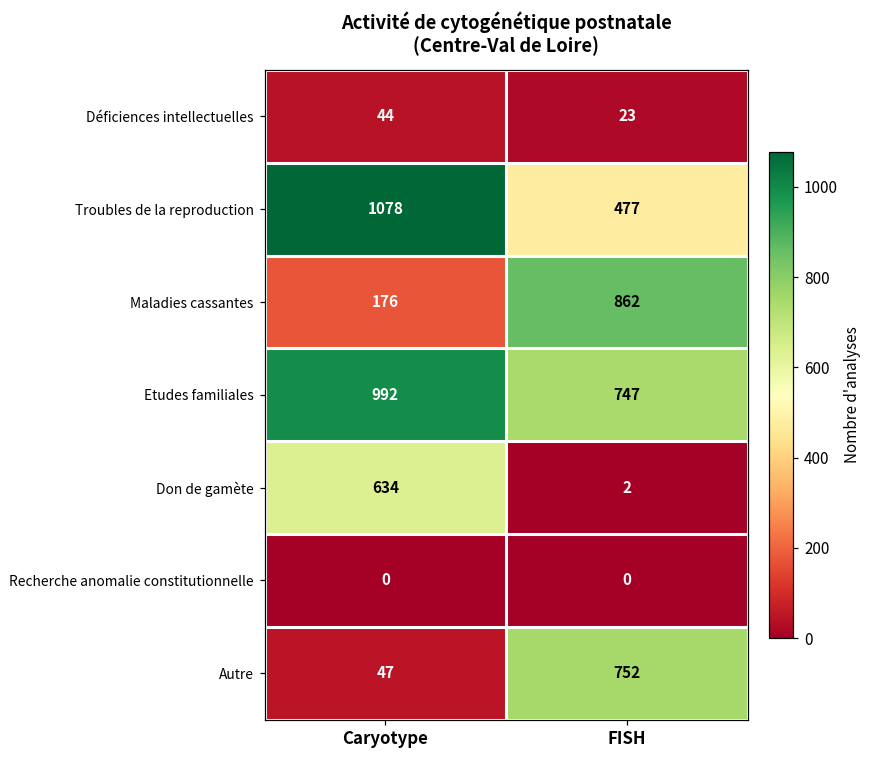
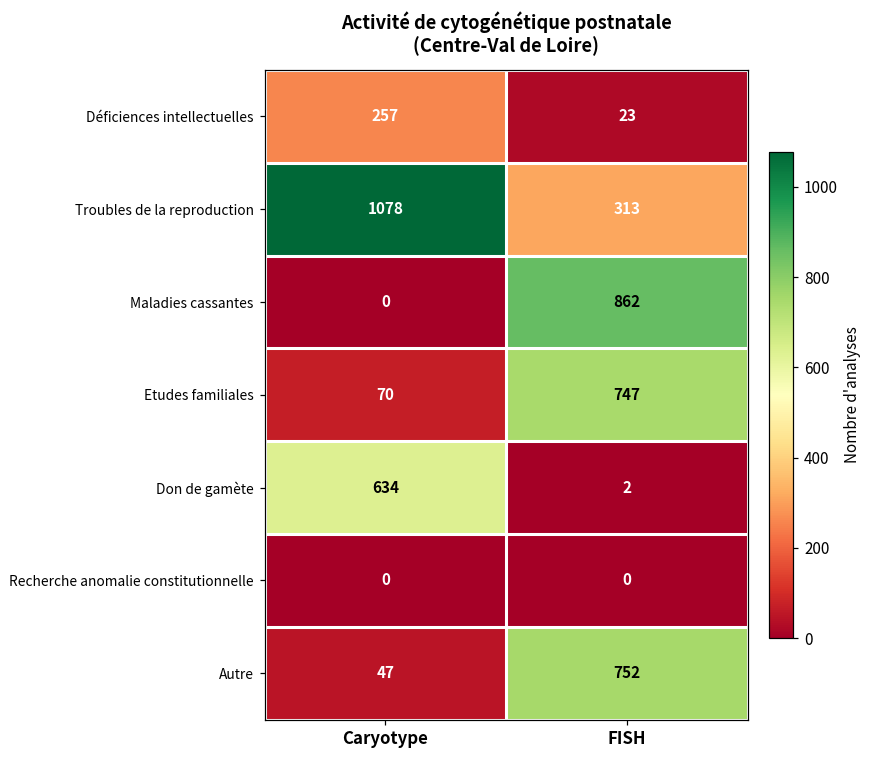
Déficiences intellectuelles, Caryotype: 44 -> 257
Troubles de la reproduction, FISH: 477 -> 313
Maladies cassantes, Caryotype: 176 -> 0
Etudes familiales, Caryotype: 992 -> 70
